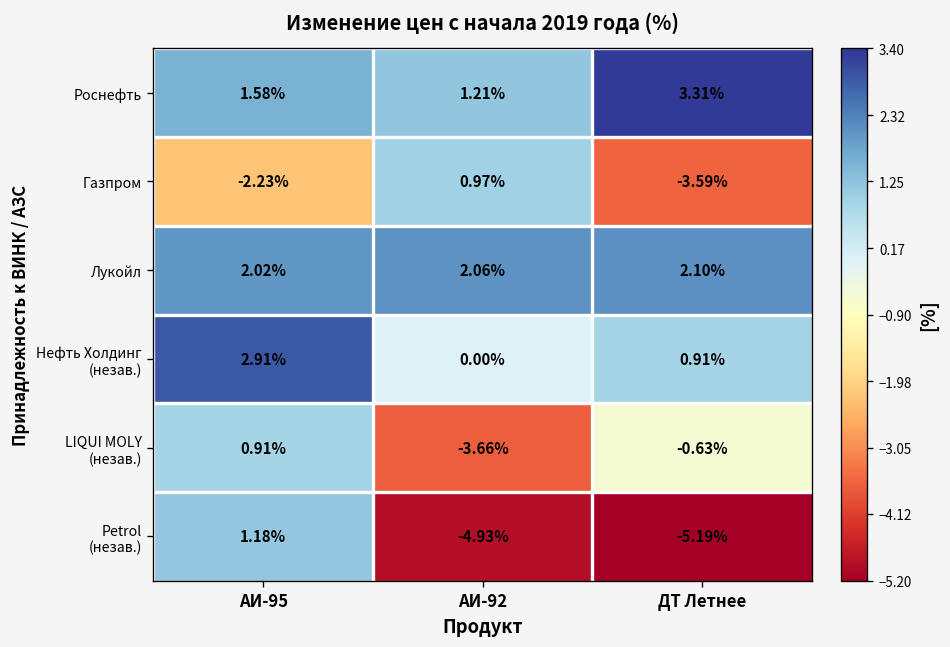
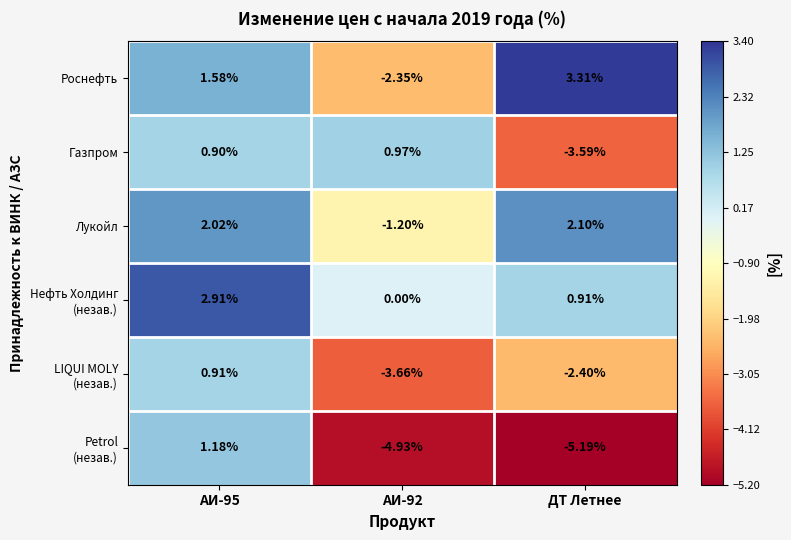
Роснефть, АИ-92: 1.21% -> -2.35%
Газпром, АИ-95: -2.23% -> 0.90%
Лукойл, АИ-92: 2.06% -> -1.20%
LIQUI MOLY (незав.), ДТ Летнее: -0.63% -> -2.40%
